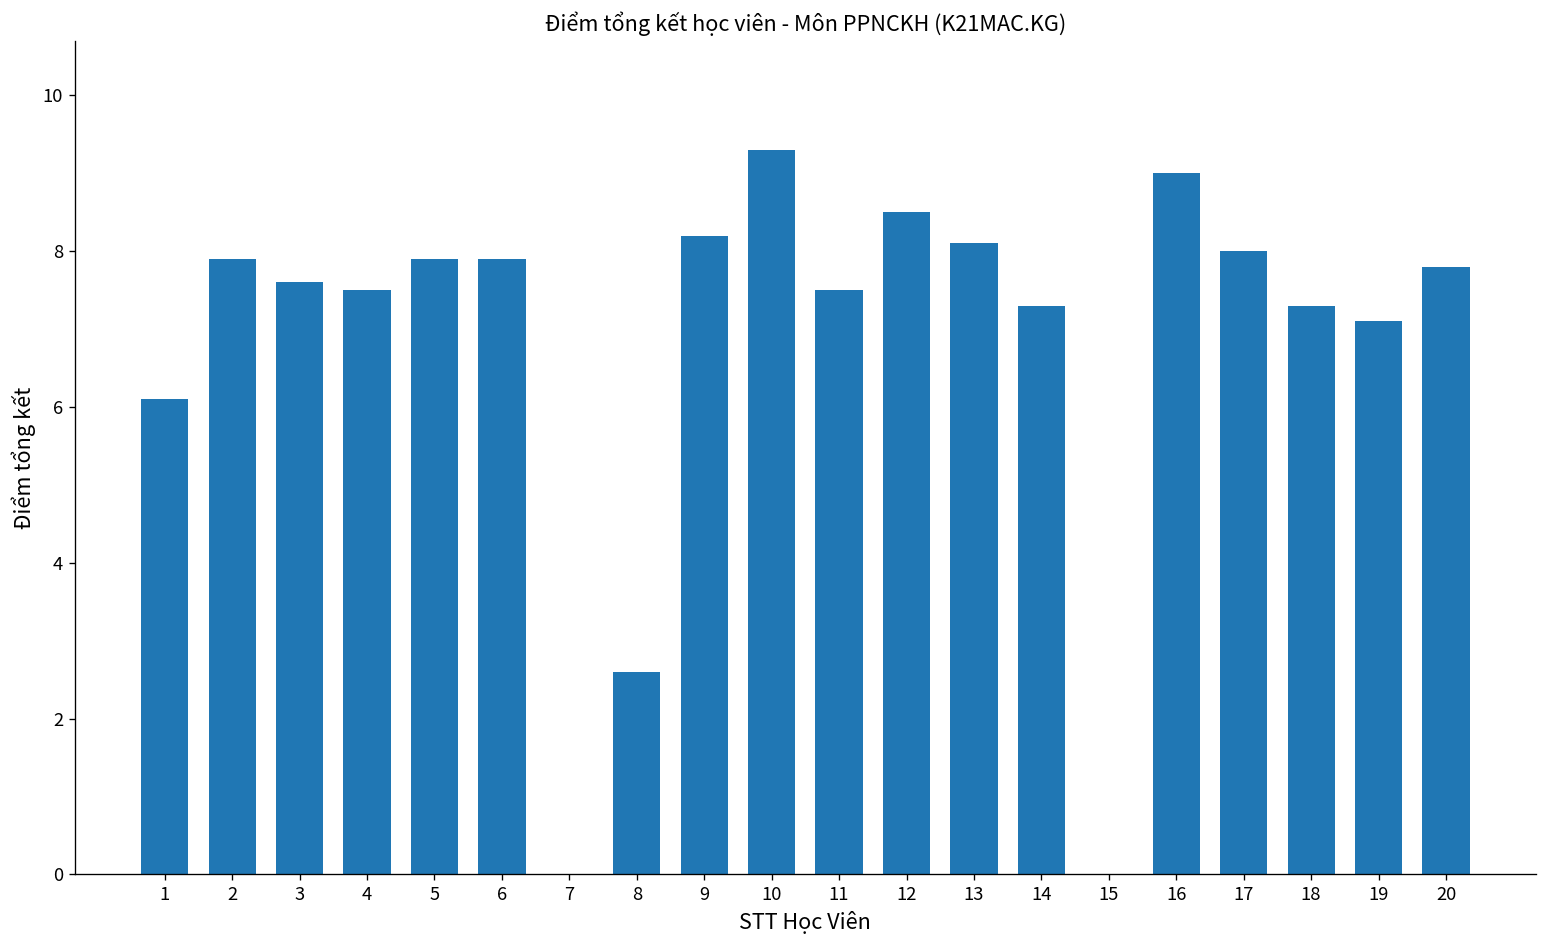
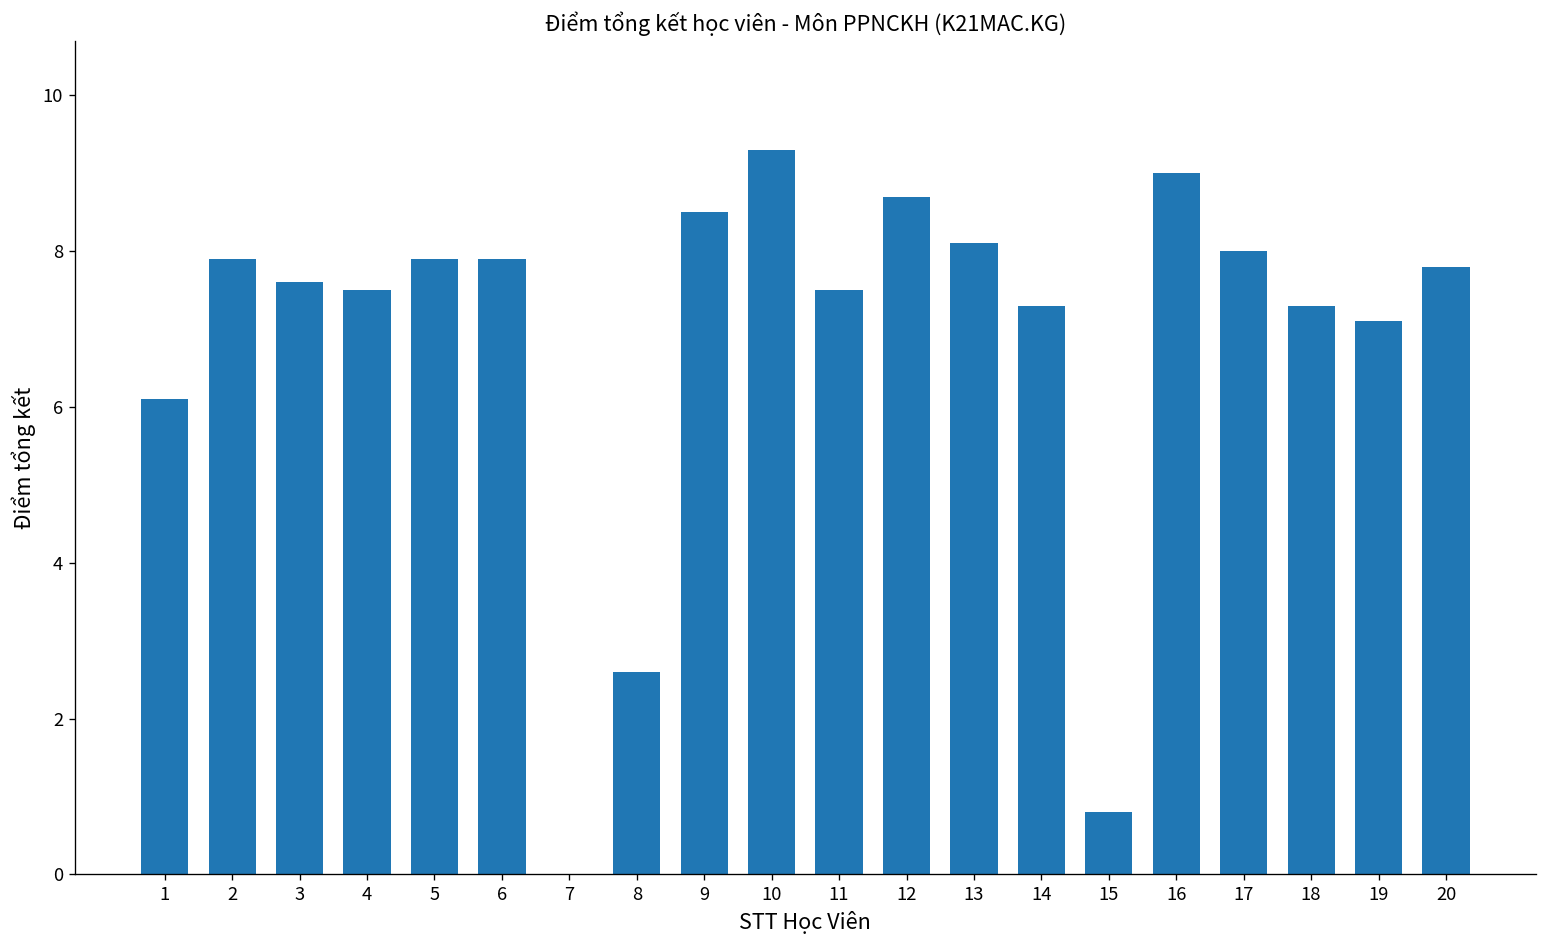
9: 8.2 -> 8.5
12: 8.5 -> 8.7
15: 0.0 -> 0.8
